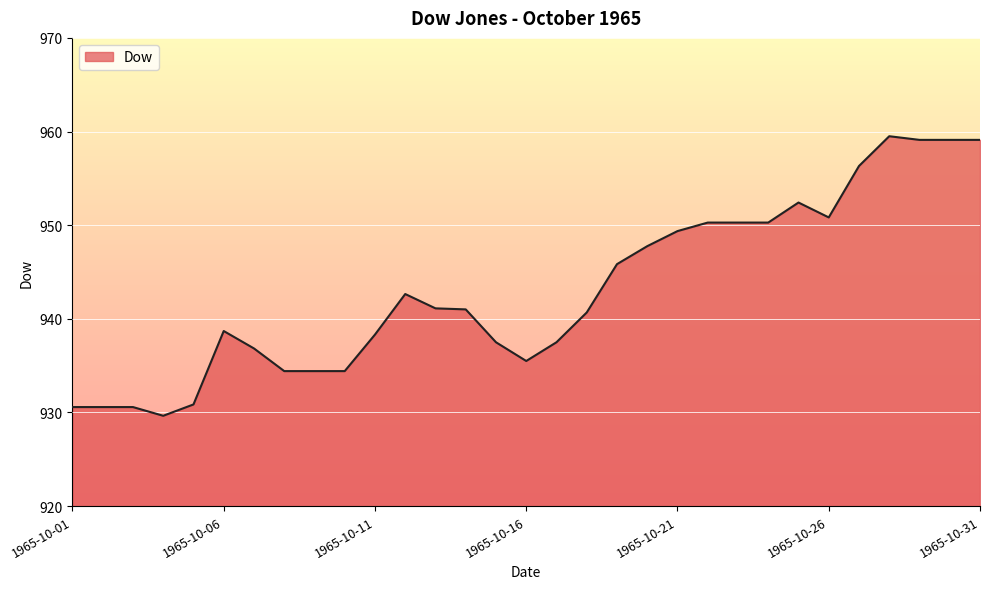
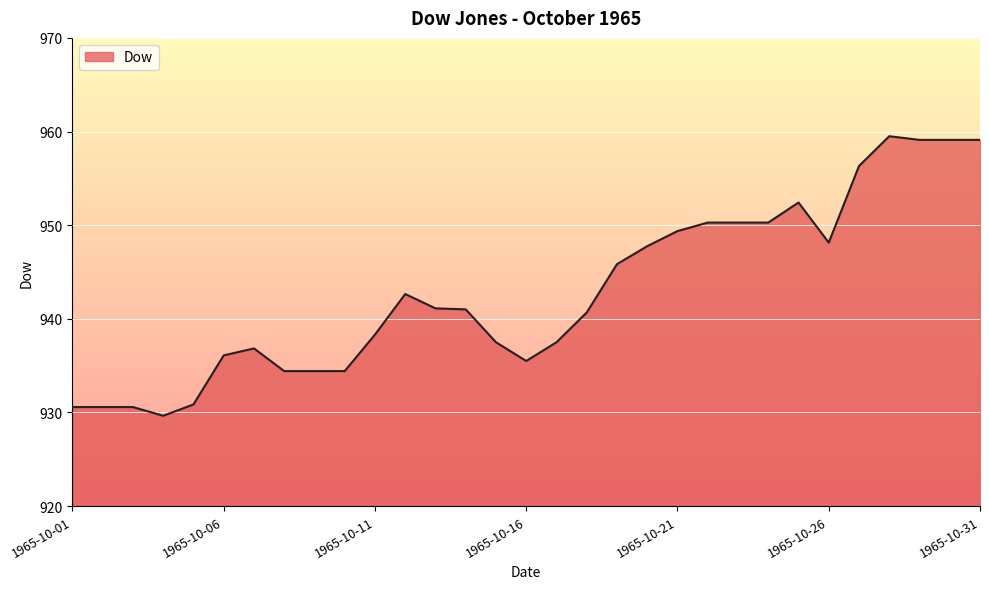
1965-10-06: 939 -> 936
1965-10-26: 951 -> 948
